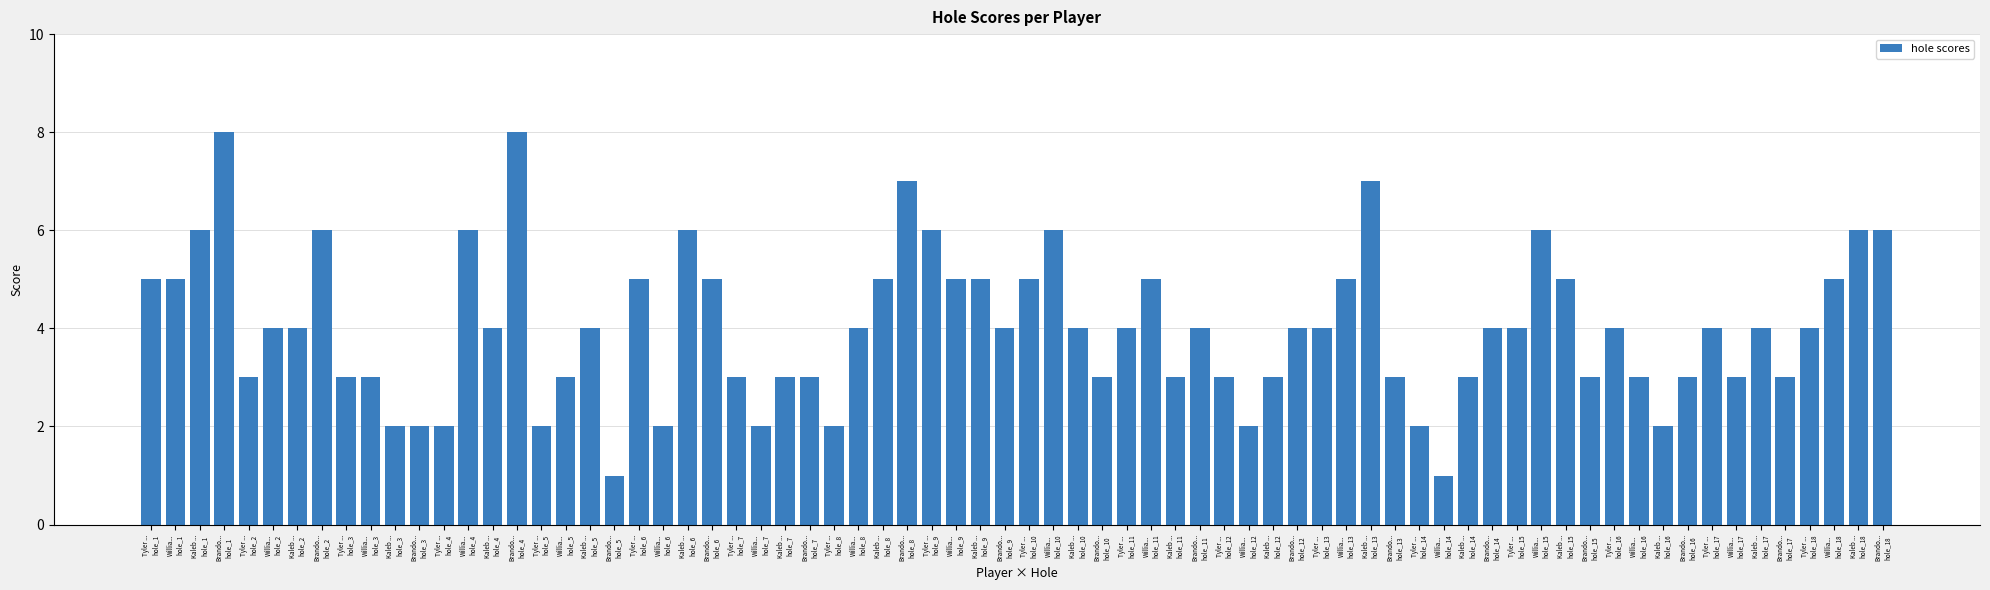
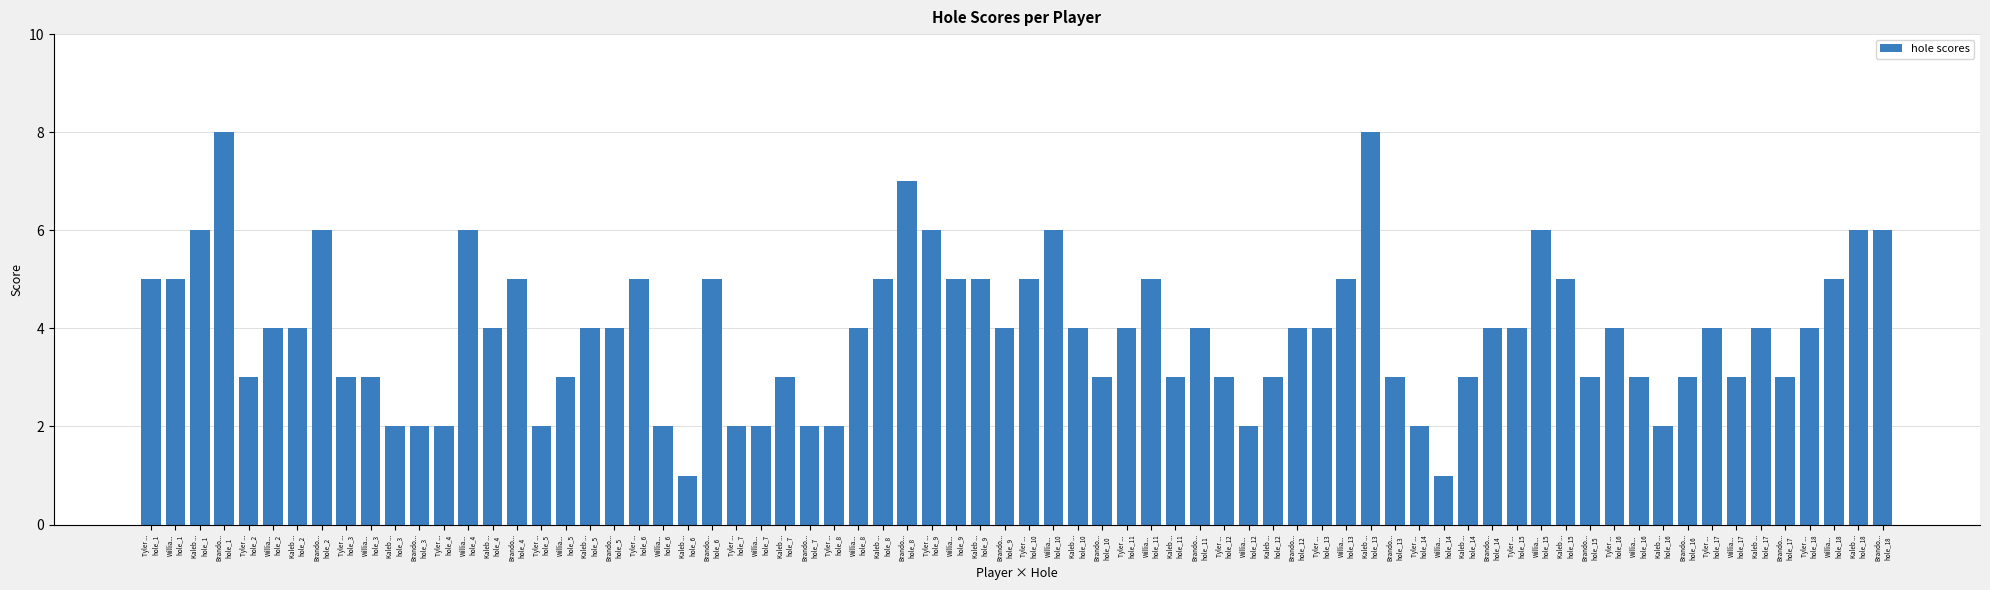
Brando... hole_4: 8 -> 5
Brando... hole_5: 1 -> 4
Kaleb ... hole_6: 6 -> 1
Tyler ... hole_7: 3 -> 2
Brando... hole_7: 3 -> 2
Kaleb ... hole_13: 7 -> 8
